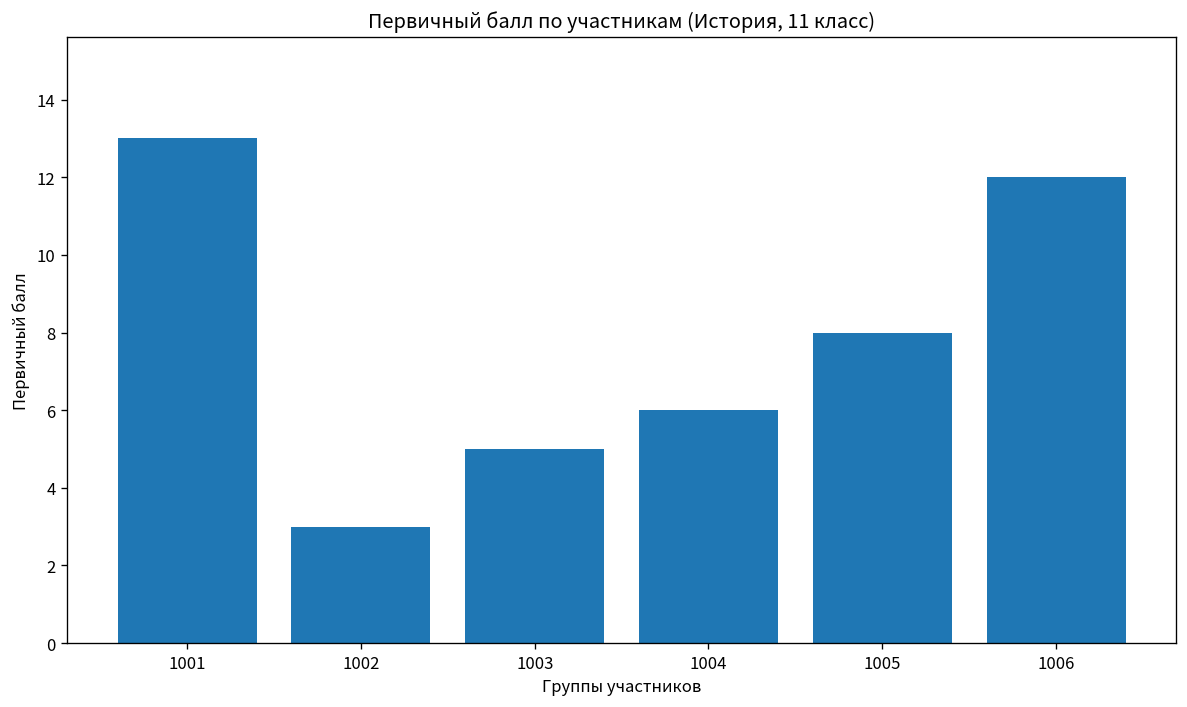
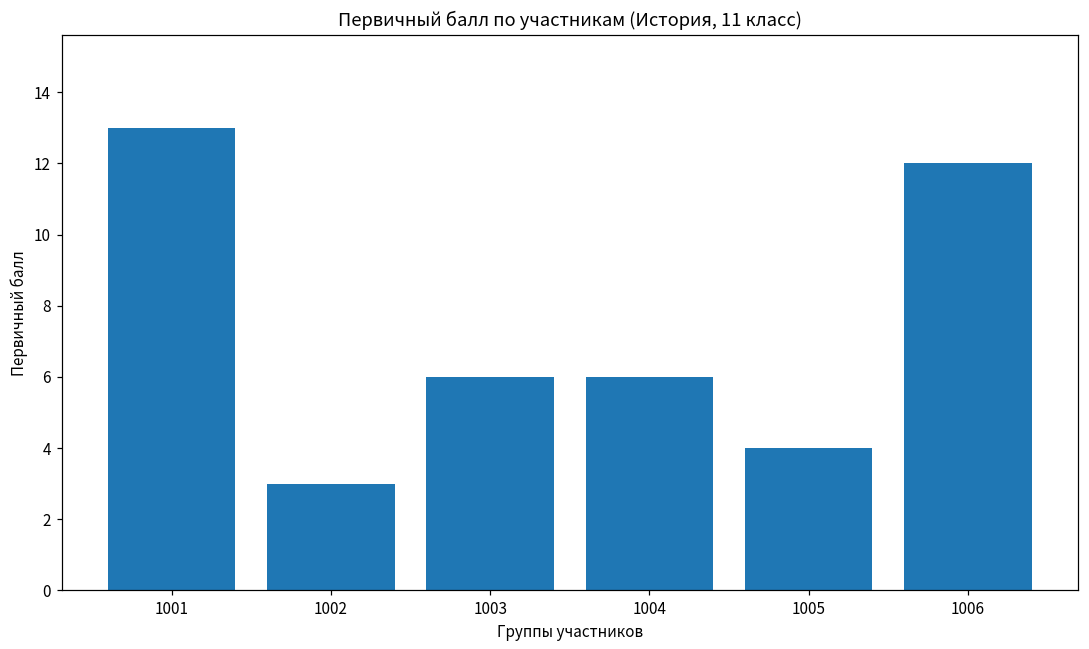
1003: 5 -> 6
1005: 8 -> 4
